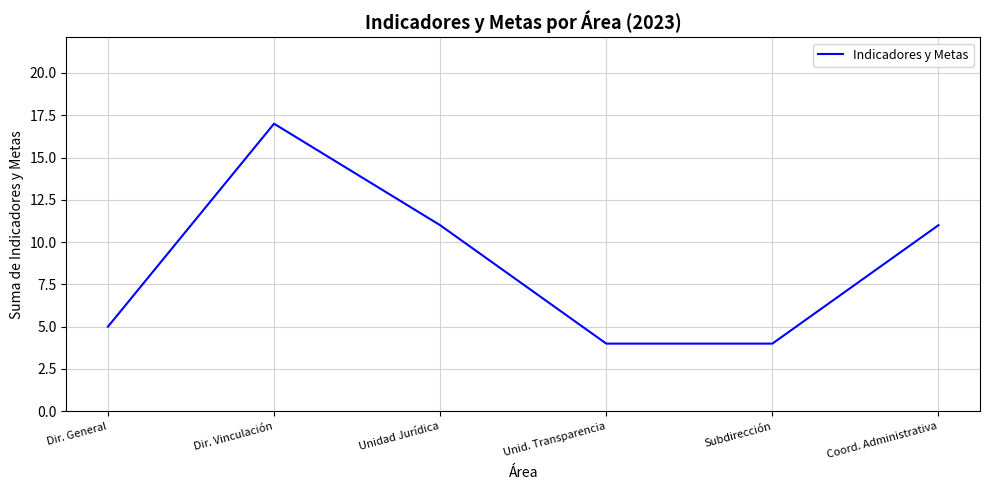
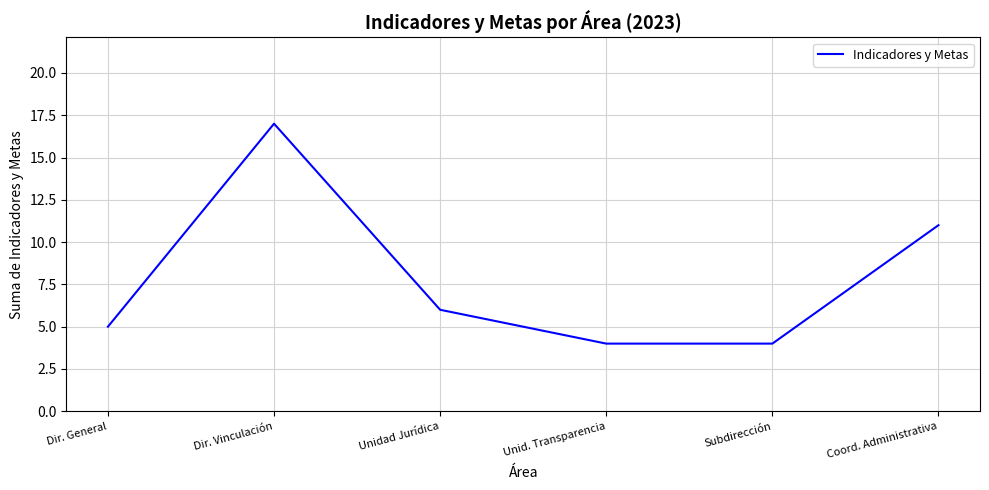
Unidad Jurídica: 11 -> 6
